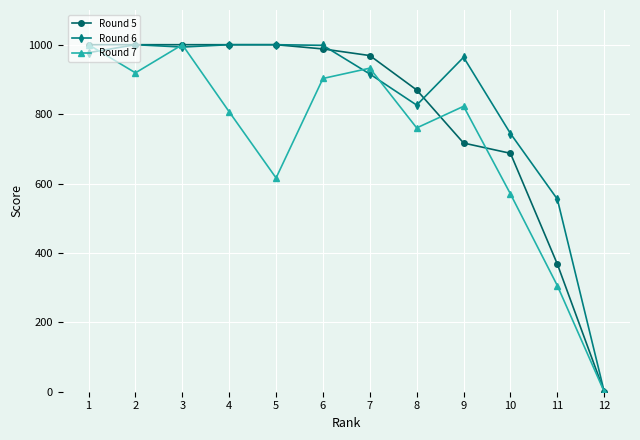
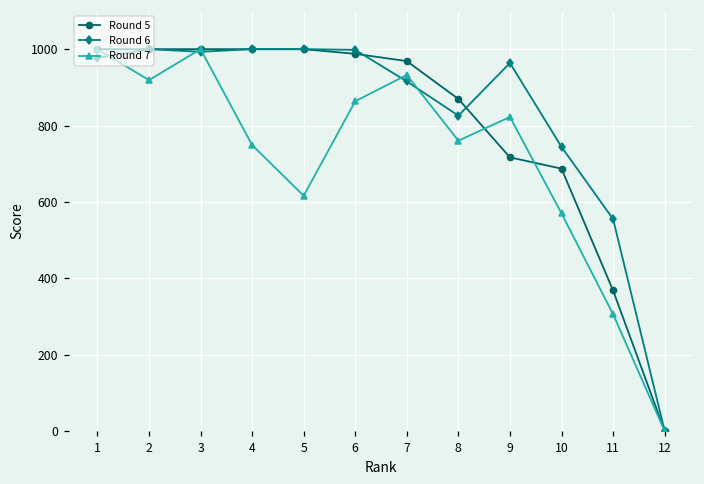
Round 7, 4: 810 -> 750
Round 7, 6: 900 -> 860
